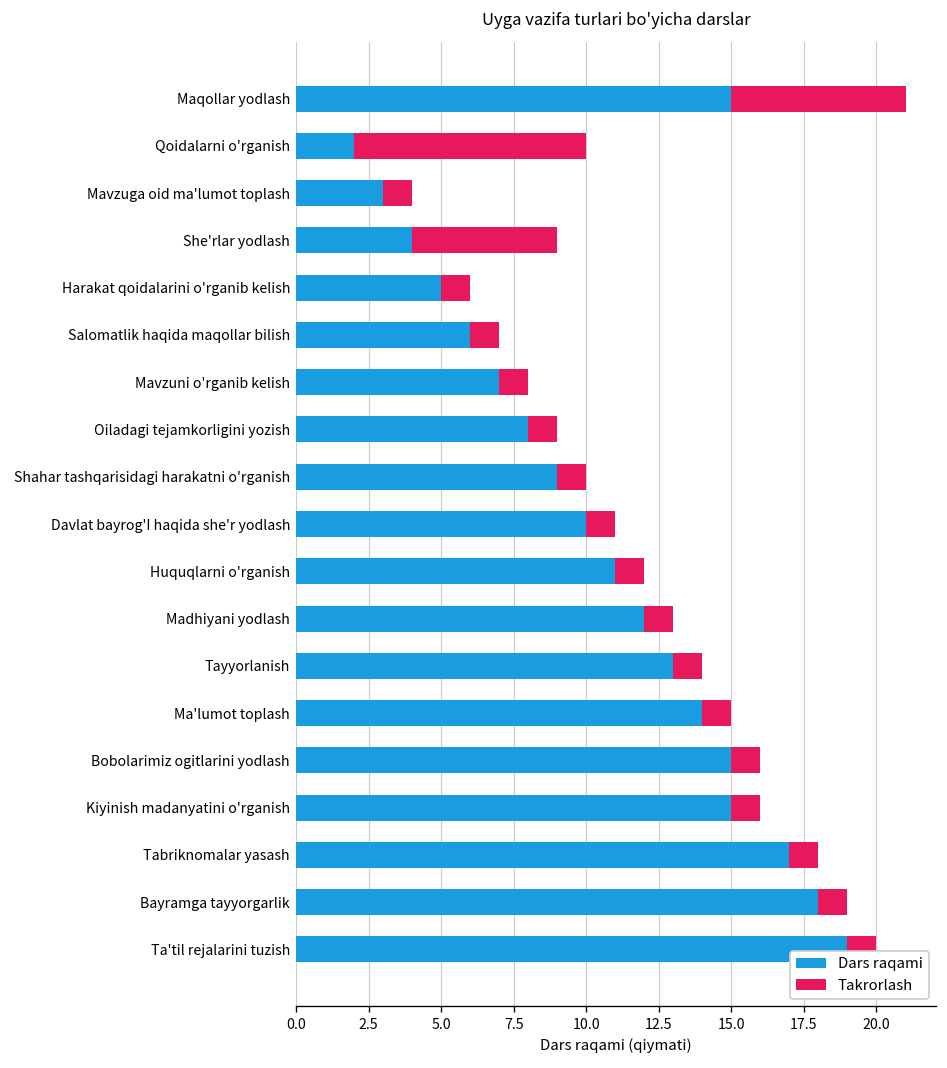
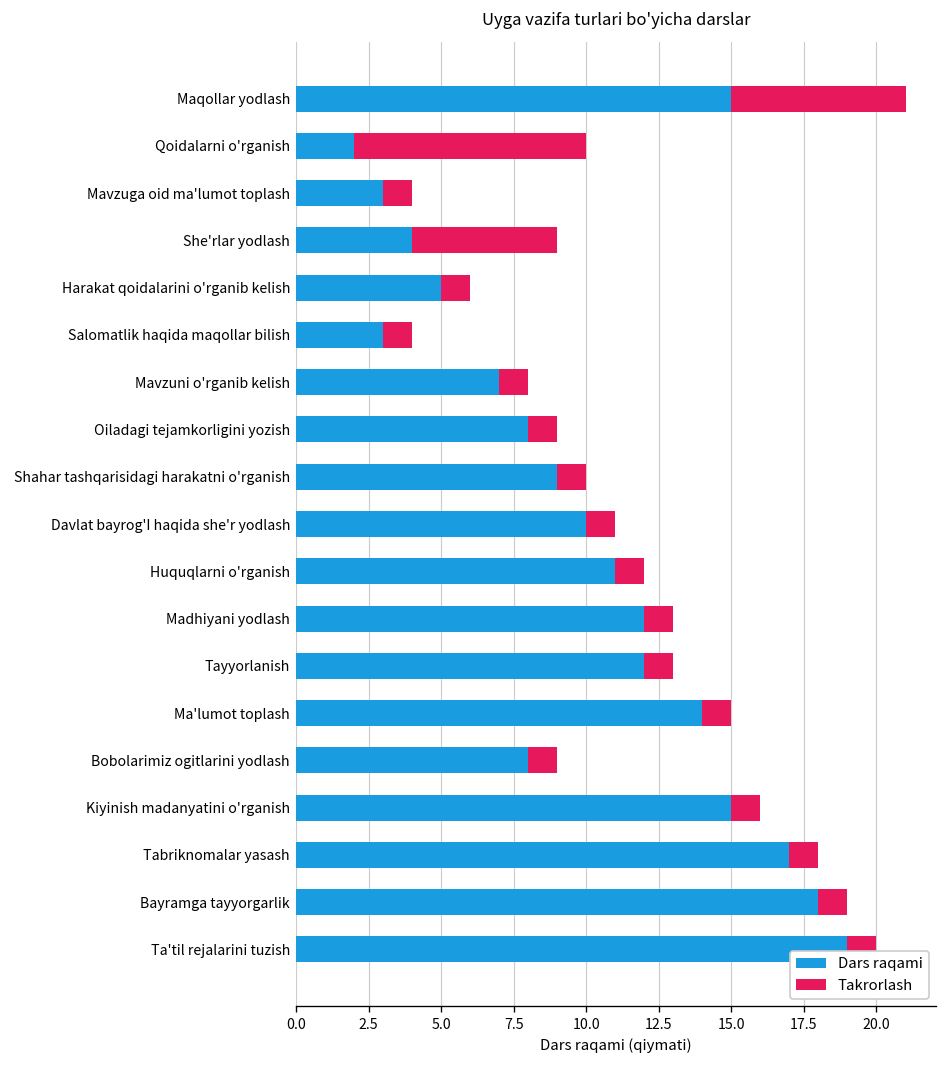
Dars raqami, Salomatlik haqida maqollar bilish: 6 -> 3
Dars raqami, Tayyorlanish: 13 -> 12
Dars raqami, Bobolarimiz ogitlarini yodlash: 15 -> 8
